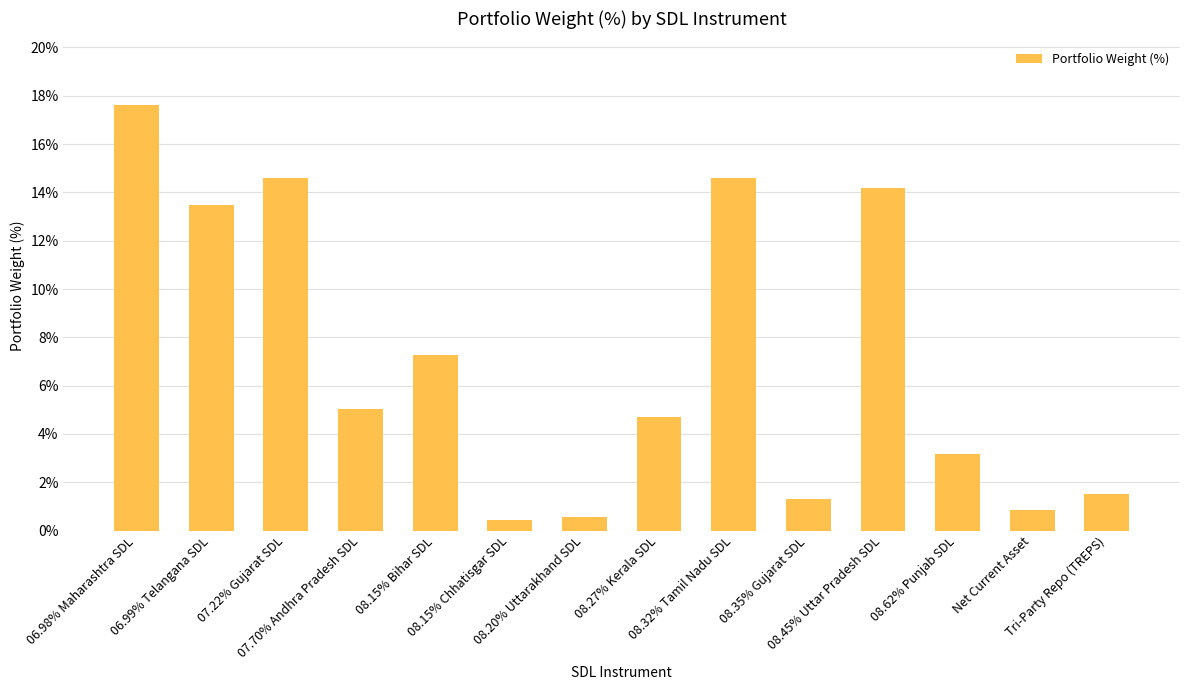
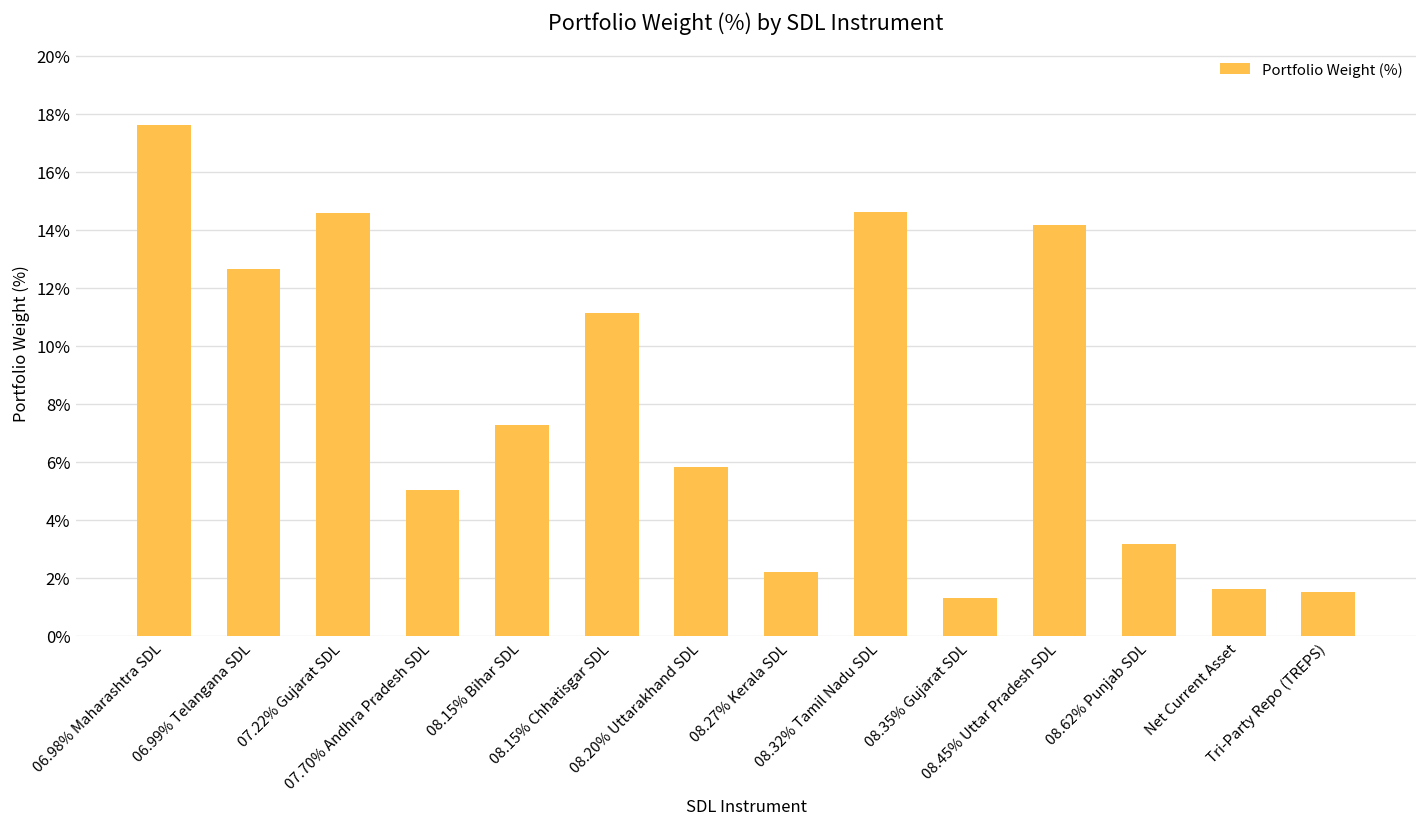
06.99% Telangana SDL: 13.5% -> 12.7%
08.15% Chhatisgar SDL: 0.4% -> 11.1%
08.20% Uttarakhand SDL: 0.5% -> 5.8%
08.27% Kerala SDL: 4.7% -> 2.2%
Net Current Asset: 0.8% -> 1.6%
